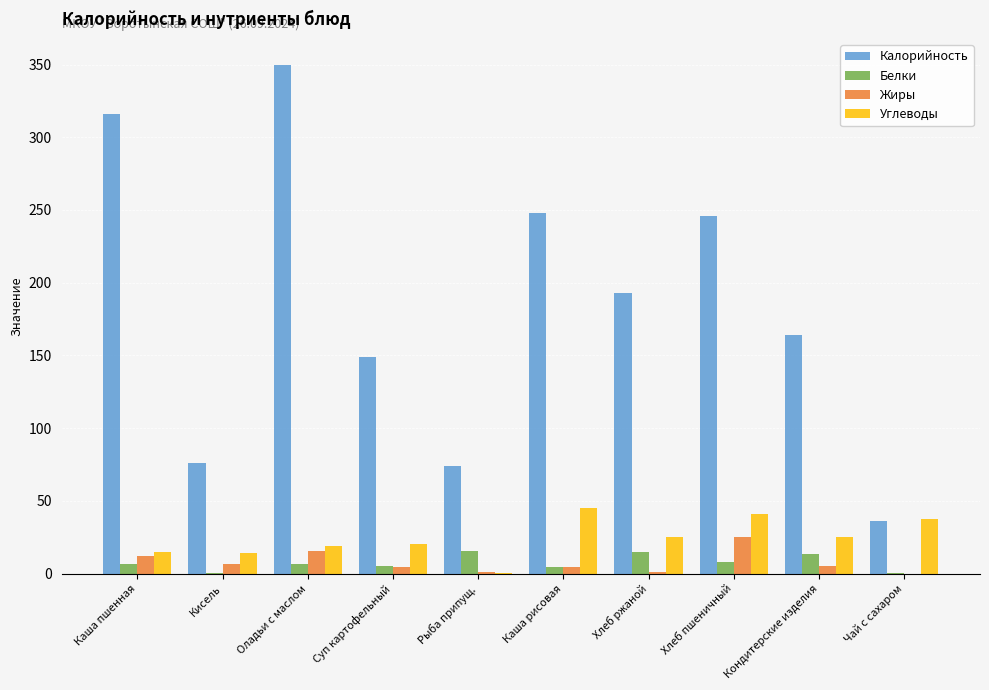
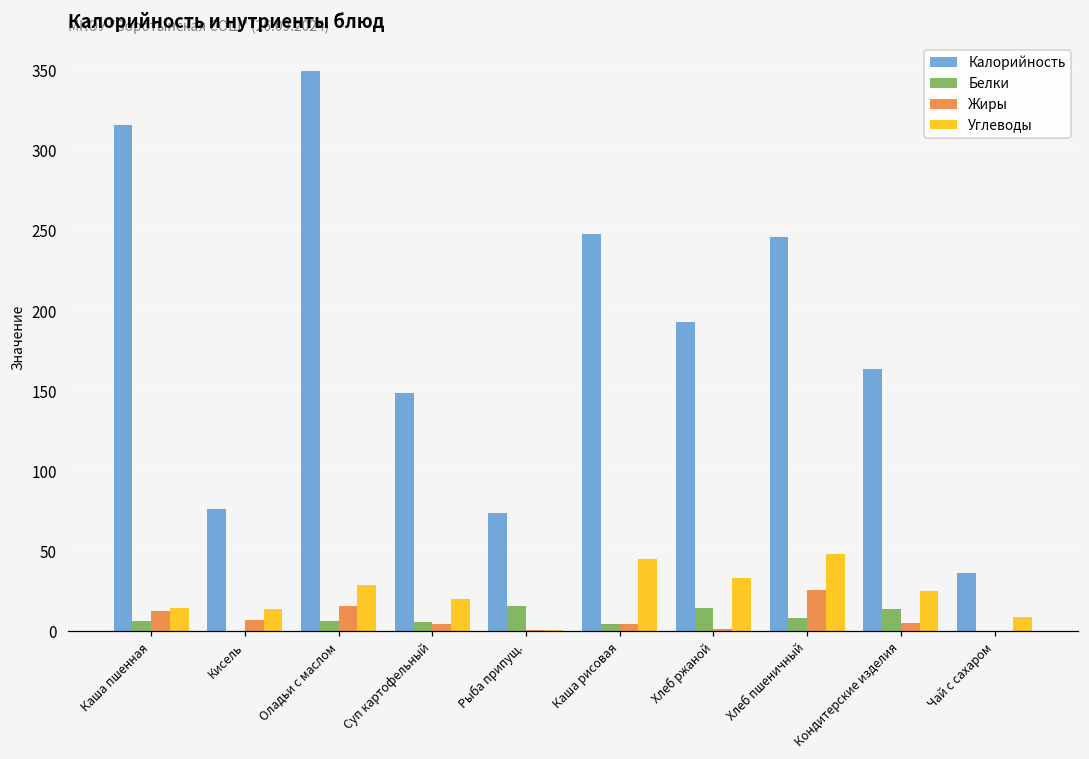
Углеводы, Оладьи с маслом: 19 -> 29
Углеводы, Хлеб ржаной: 25 -> 33
Углеводы, Хлеб пшеничный: 41 -> 48
Углеводы, Чай с сахаром: 37 -> 9
